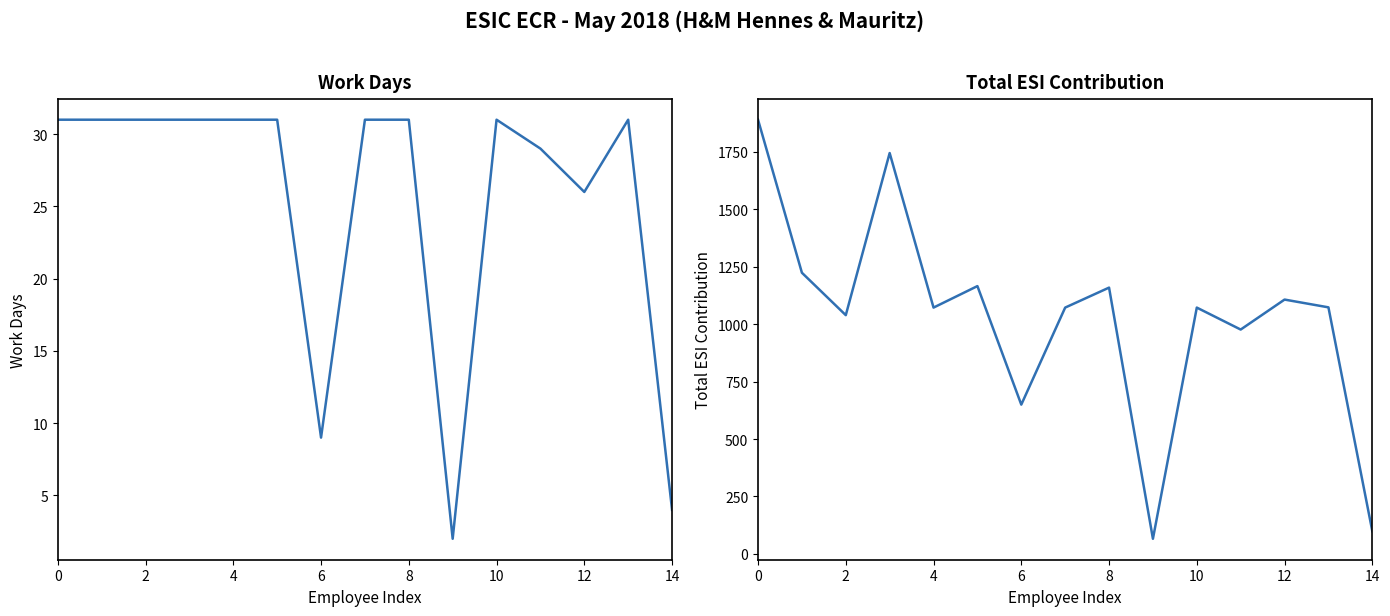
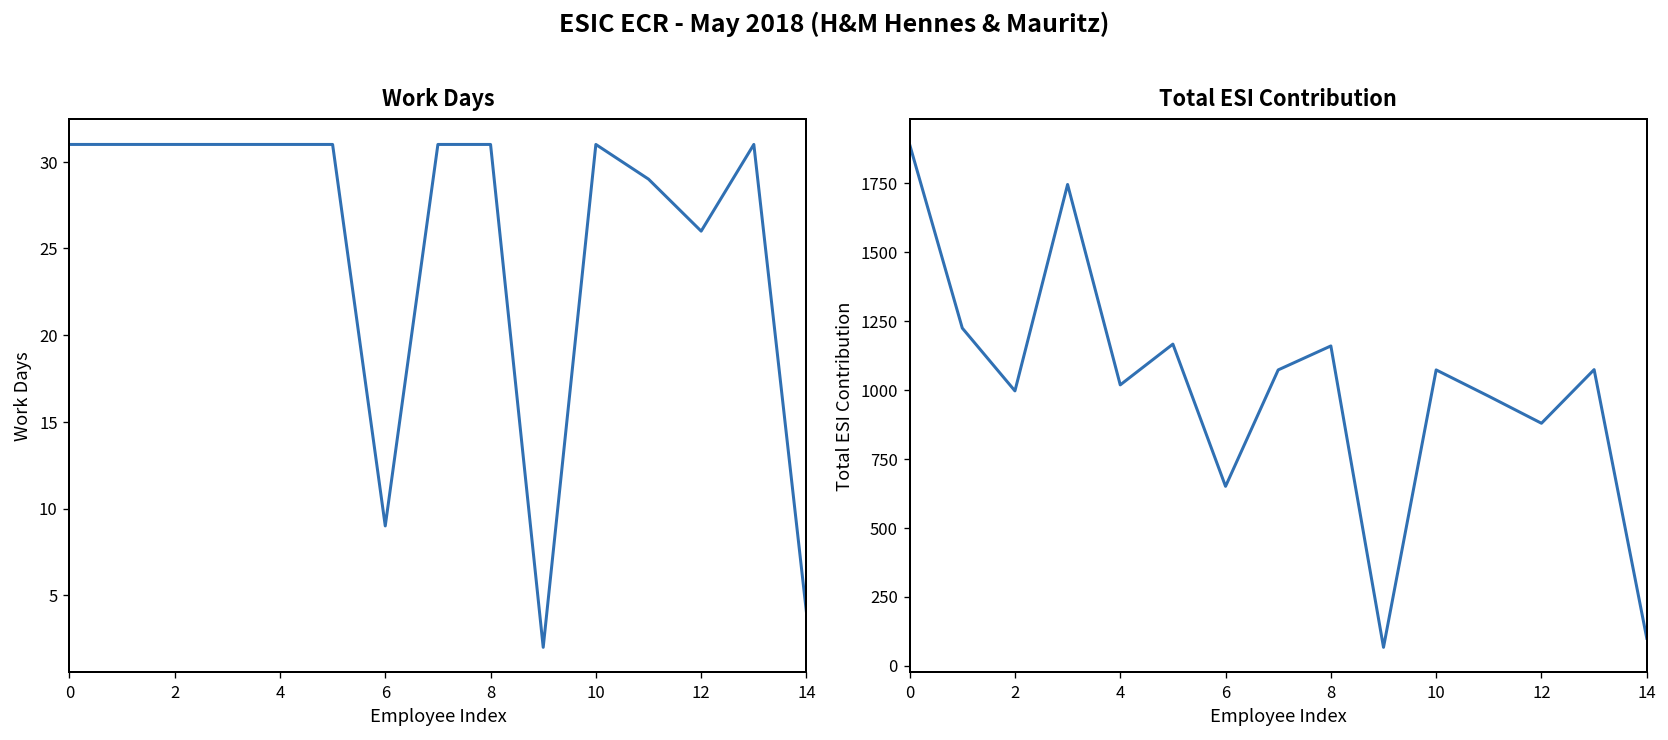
Total ESI Contribution, 2: 1040 -> 1000
Total ESI Contribution, 4: 1070 -> 1020
Total ESI Contribution, 12: 1110 -> 880
